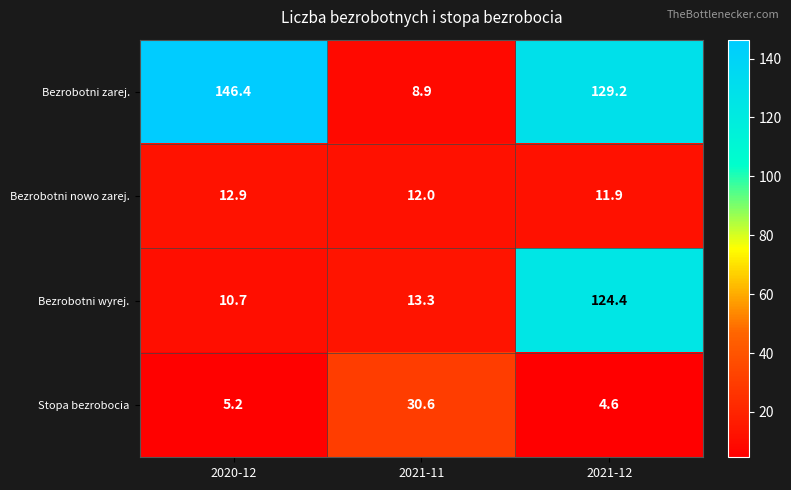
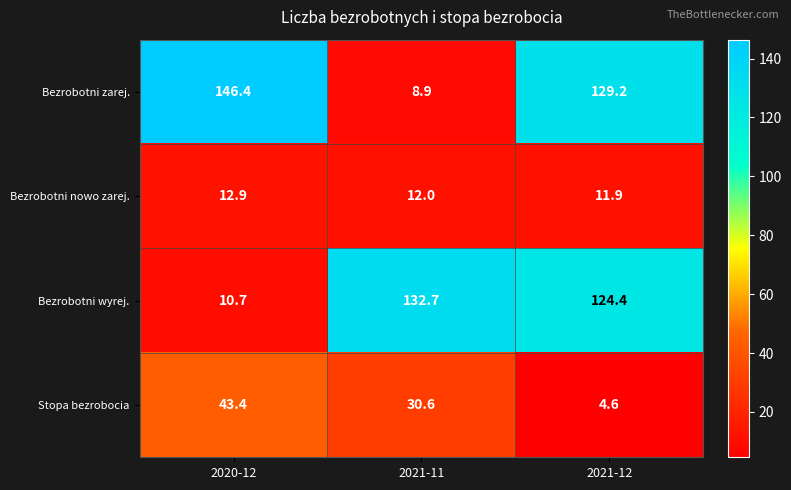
Bezrobotni wyrej., 2021-11: 13.3 -> 132.7
Stopa bezrobocia, 2020-12: 5.2 -> 43.4
